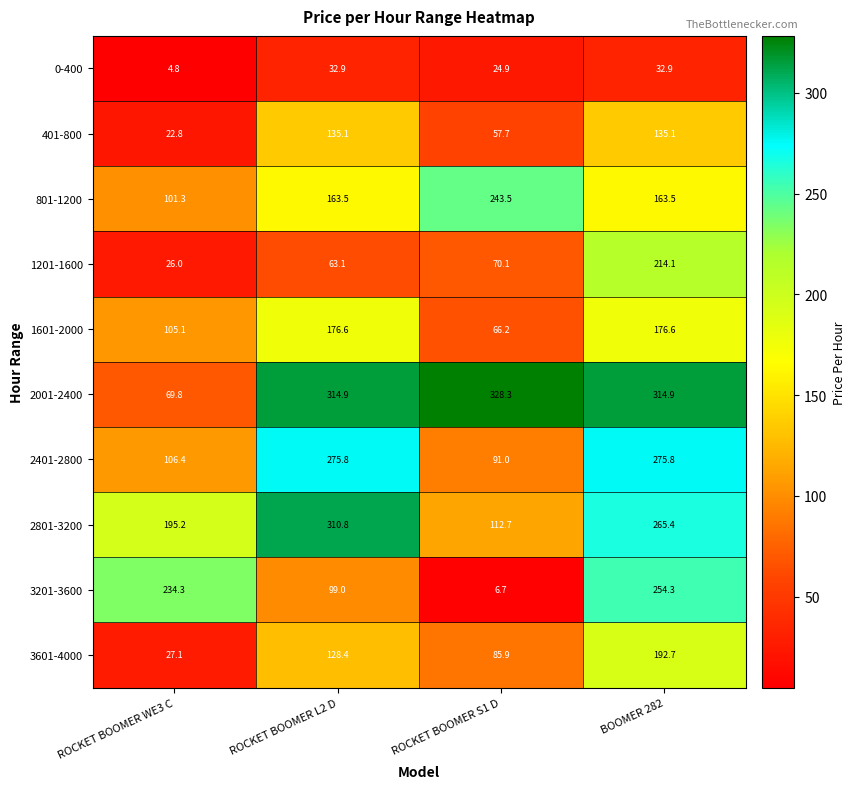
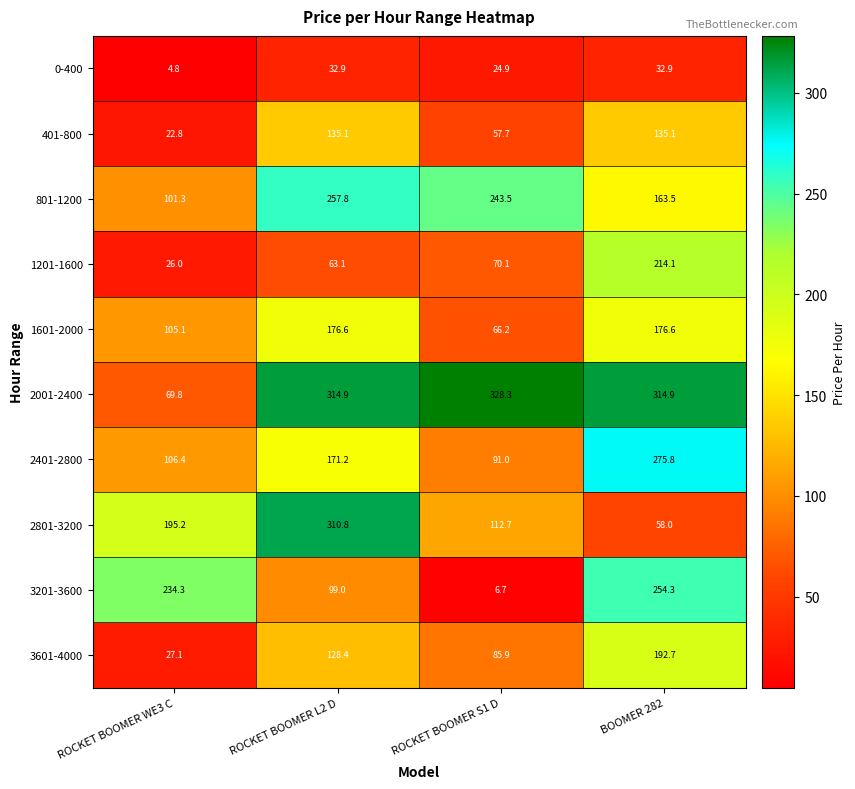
801-1200, ROCKET BOOMER L2 D: 163.5 -> 257.8
2401-2800, ROCKET BOOMER L2 D: 275.8 -> 171.2
2801-3200, BOOMER 282: 265.4 -> 58.0
